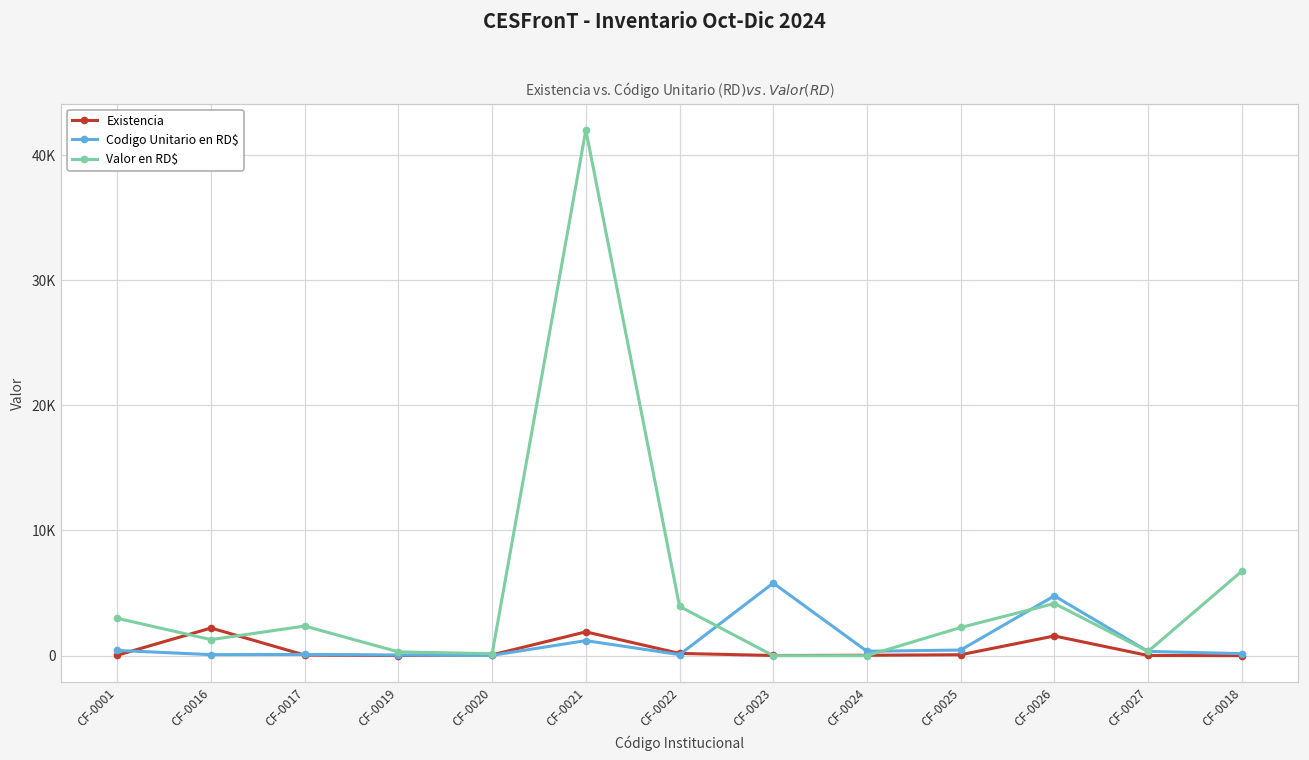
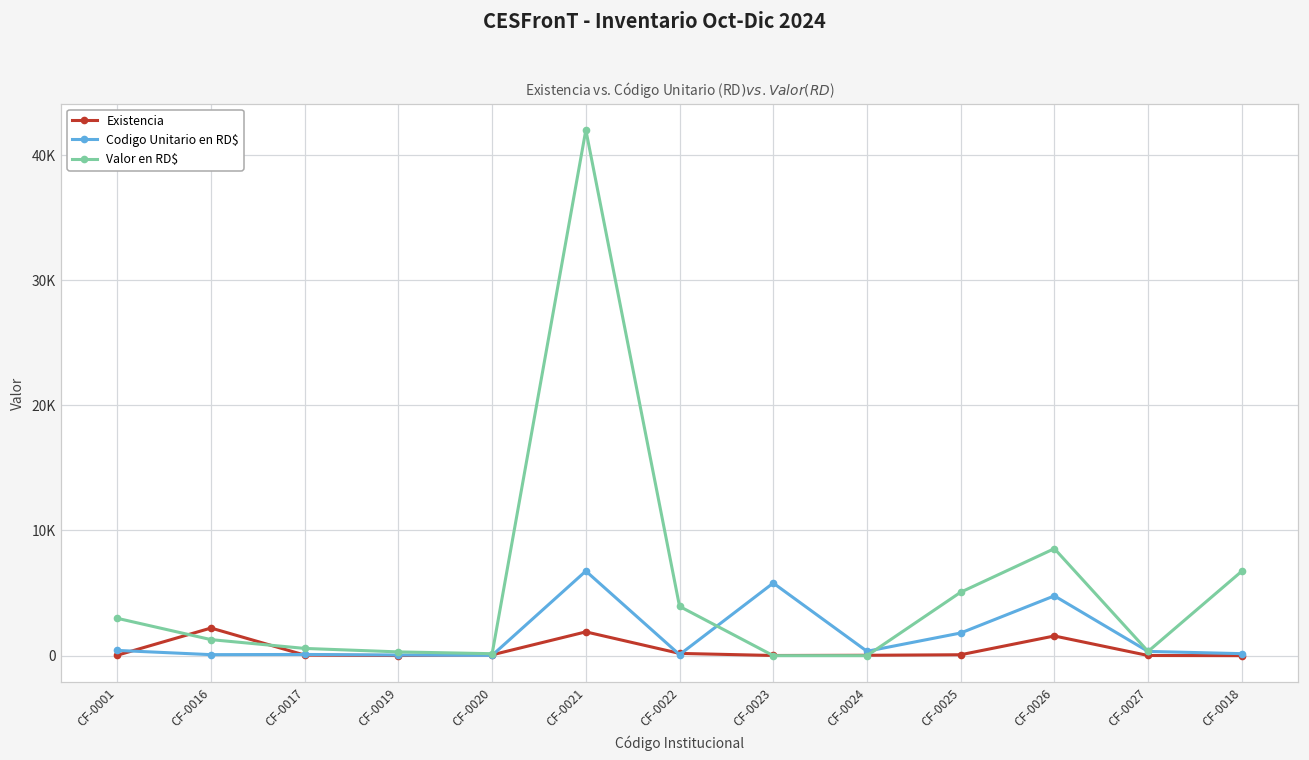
Valor en RD$, CF-0017: 2400 -> 600
Codigo Unitario en RD$, CF-0021: 1200 -> 6800
Codigo Unitario en RD$, CF-0025: 500 -> 1800
Valor en RD$, CF-0025: 2300 -> 5100
Valor en RD$, CF-0026: 4200 -> 8600
